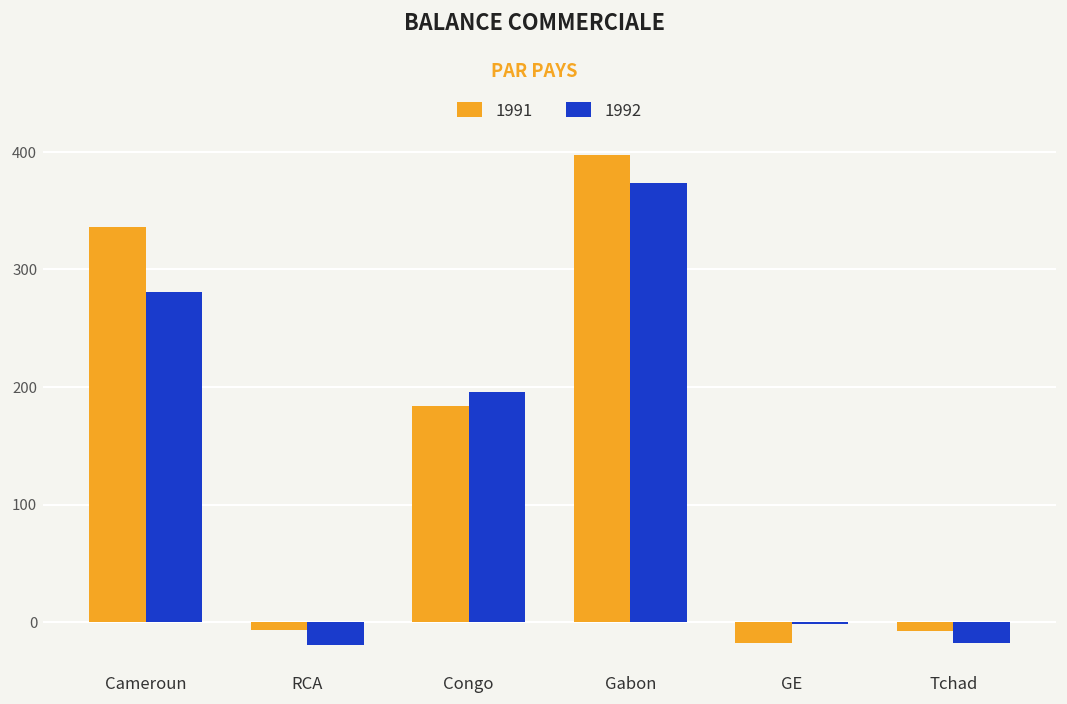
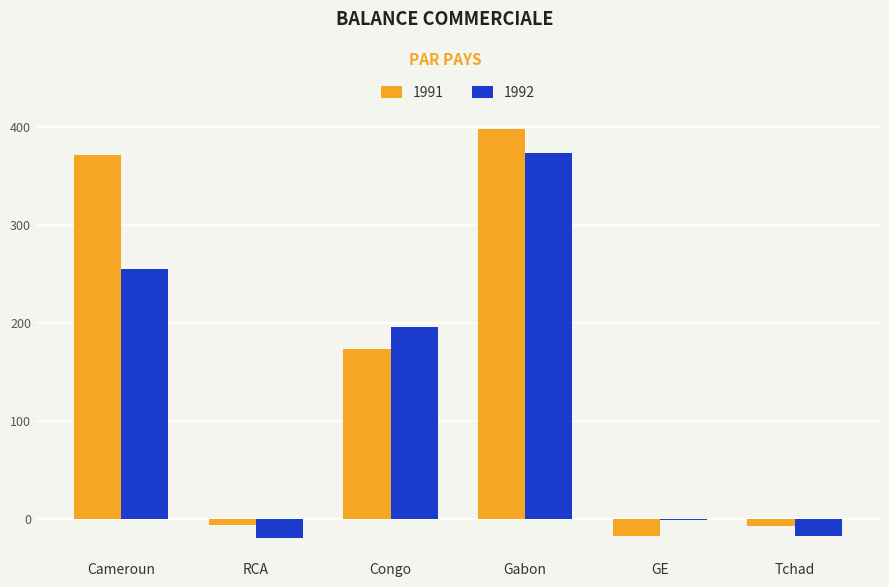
1991, Cameroun: 340 -> 370
1992, Cameroun: 280 -> 250
1991, Congo: 180 -> 170
